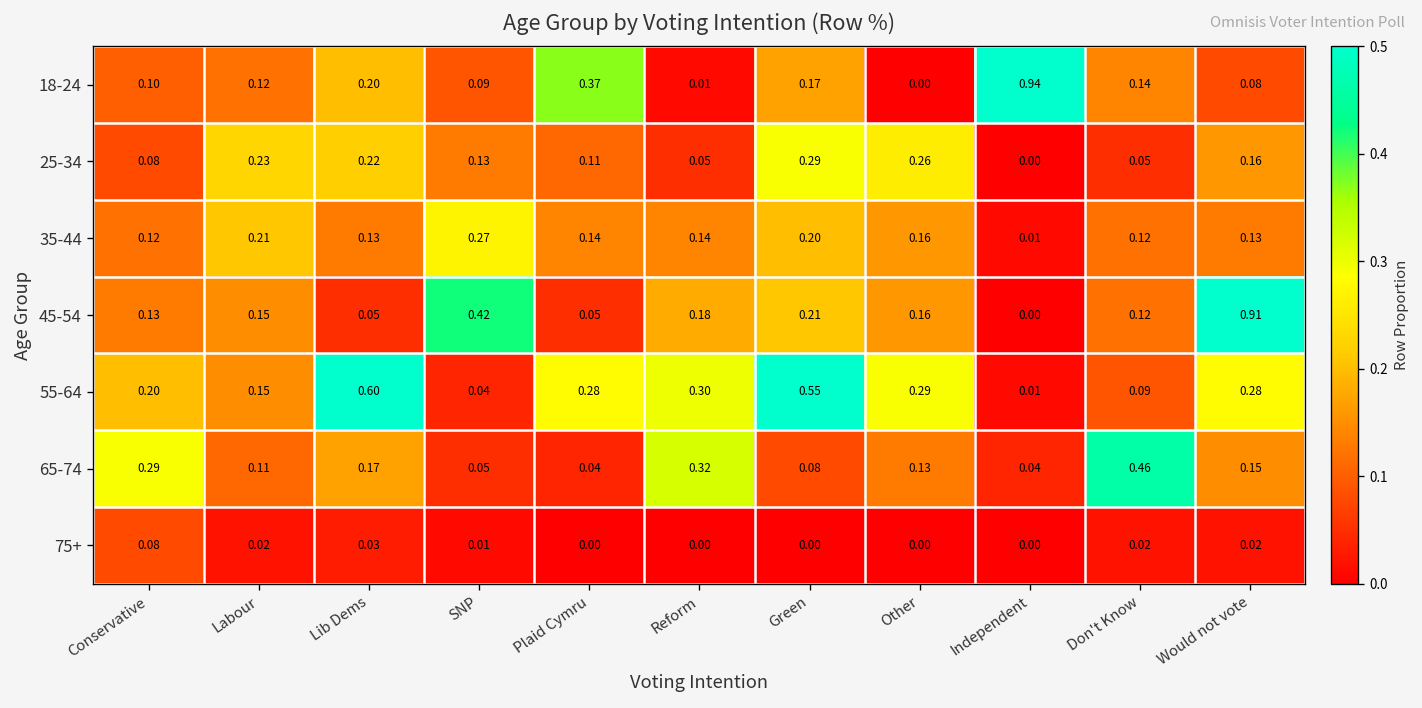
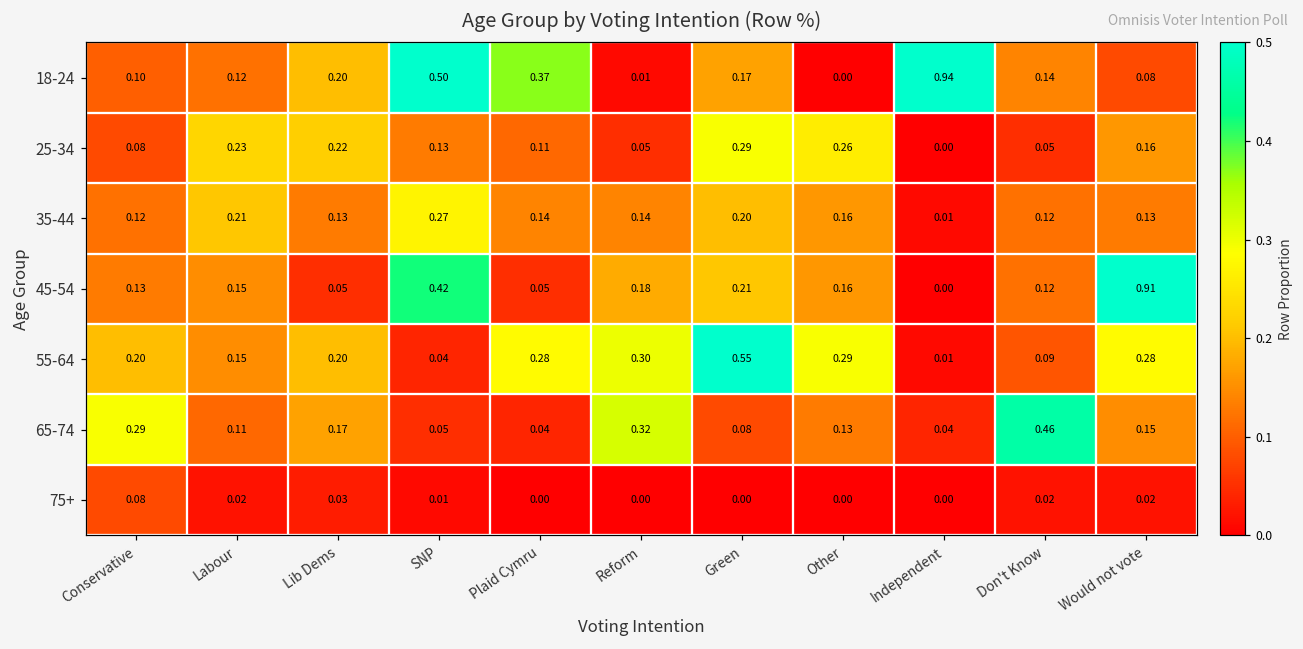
18-24, SNP: 0.09 -> 0.50
55-64, Lib Dems: 0.60 -> 0.20
